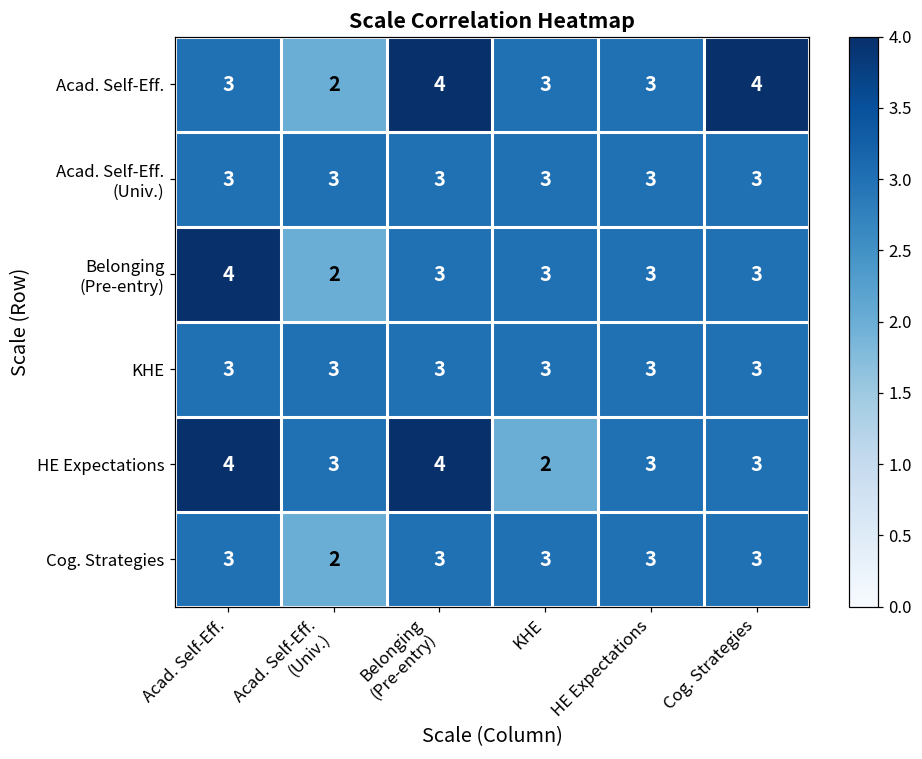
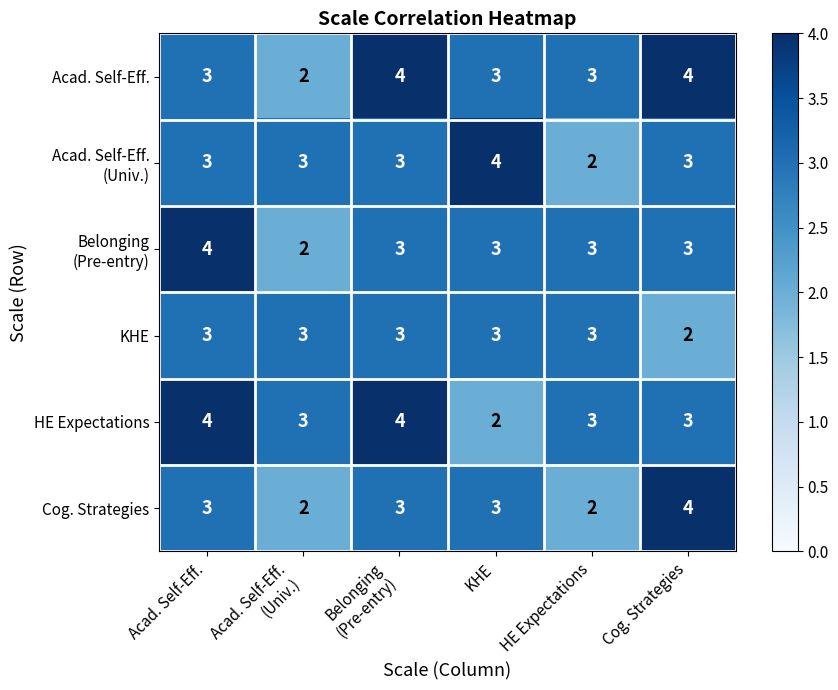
Acad. Self-Eff. (Univ.), KHE: 3 -> 4
Acad. Self-Eff. (Univ.), HE Expectations: 3 -> 2
KHE, Cog. Strategies: 3 -> 2
Cog. Strategies, HE Expectations: 3 -> 2
Cog. Strategies, Cog. Strategies: 3 -> 4
